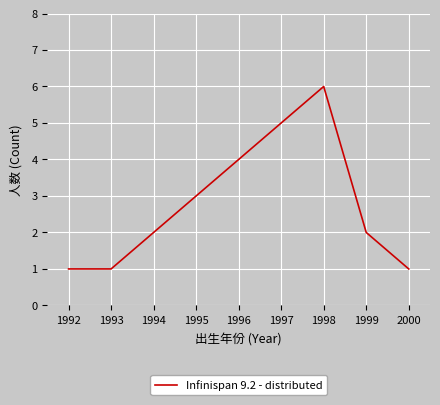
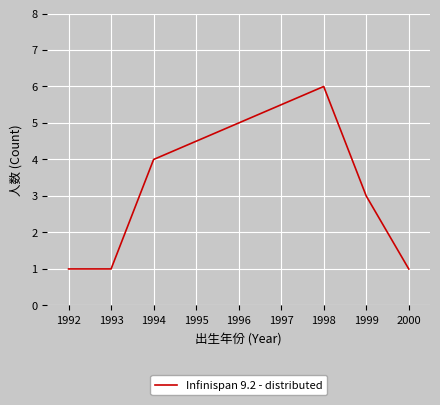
1994: 2 -> 4
1999: 2 -> 3
